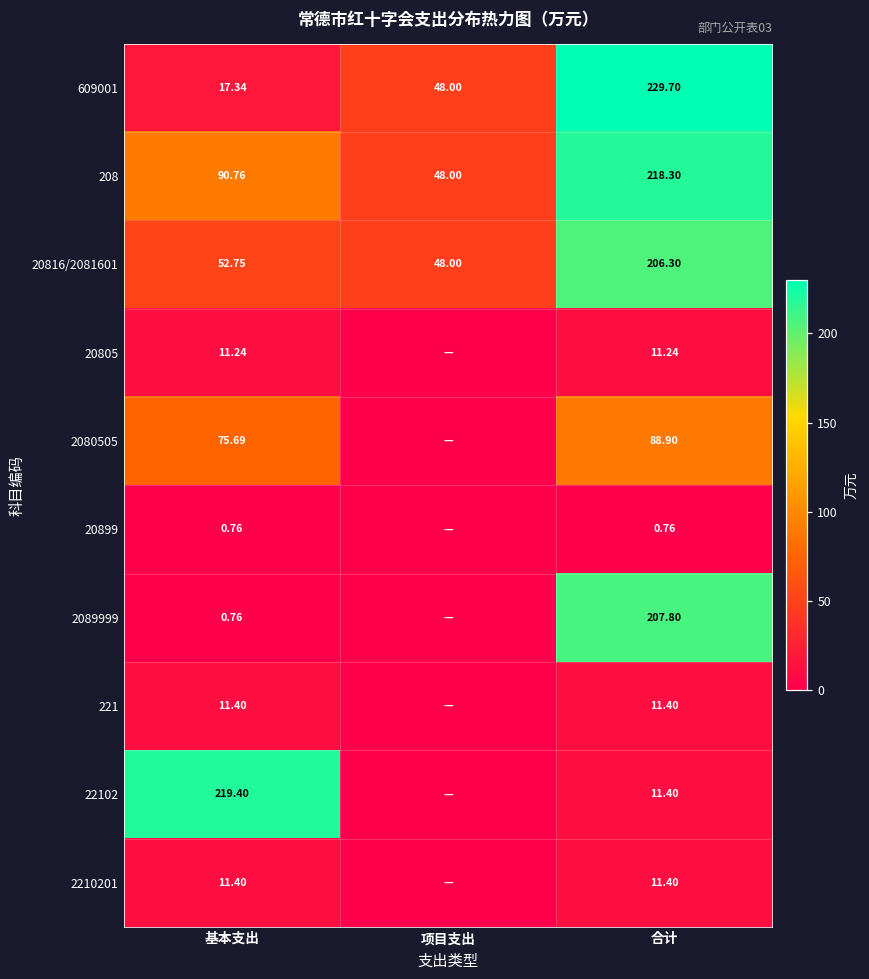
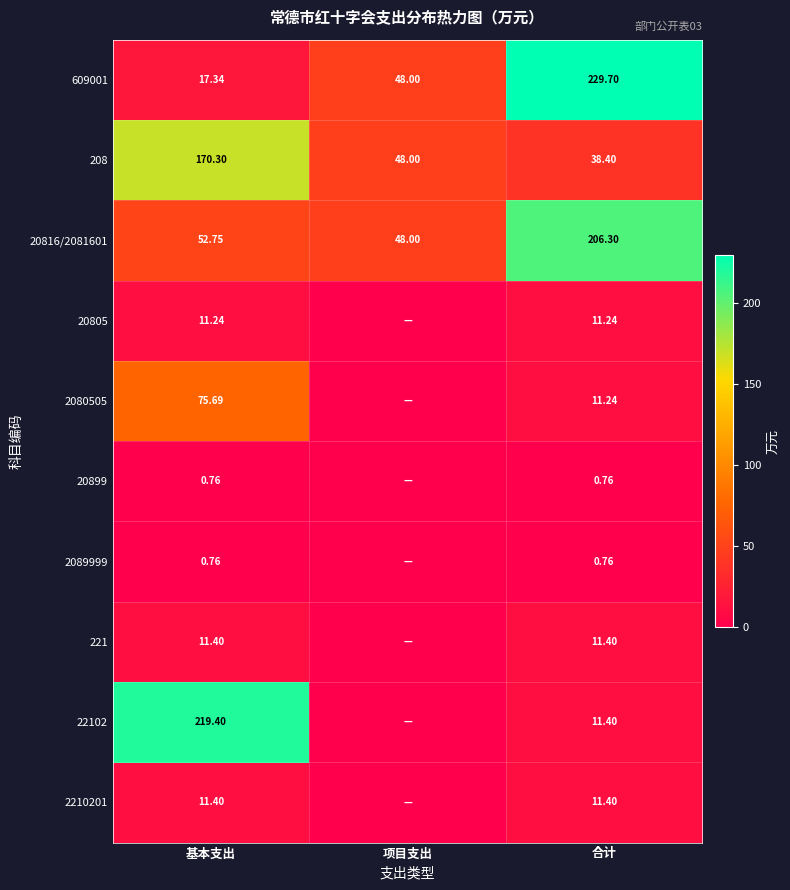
208, 基本支出: 90.76 -> 170.30
208, 合计: 218.30 -> 38.40
2080505, 合计: 88.90 -> 11.24
2089999, 合计: 207.80 -> 0.76
